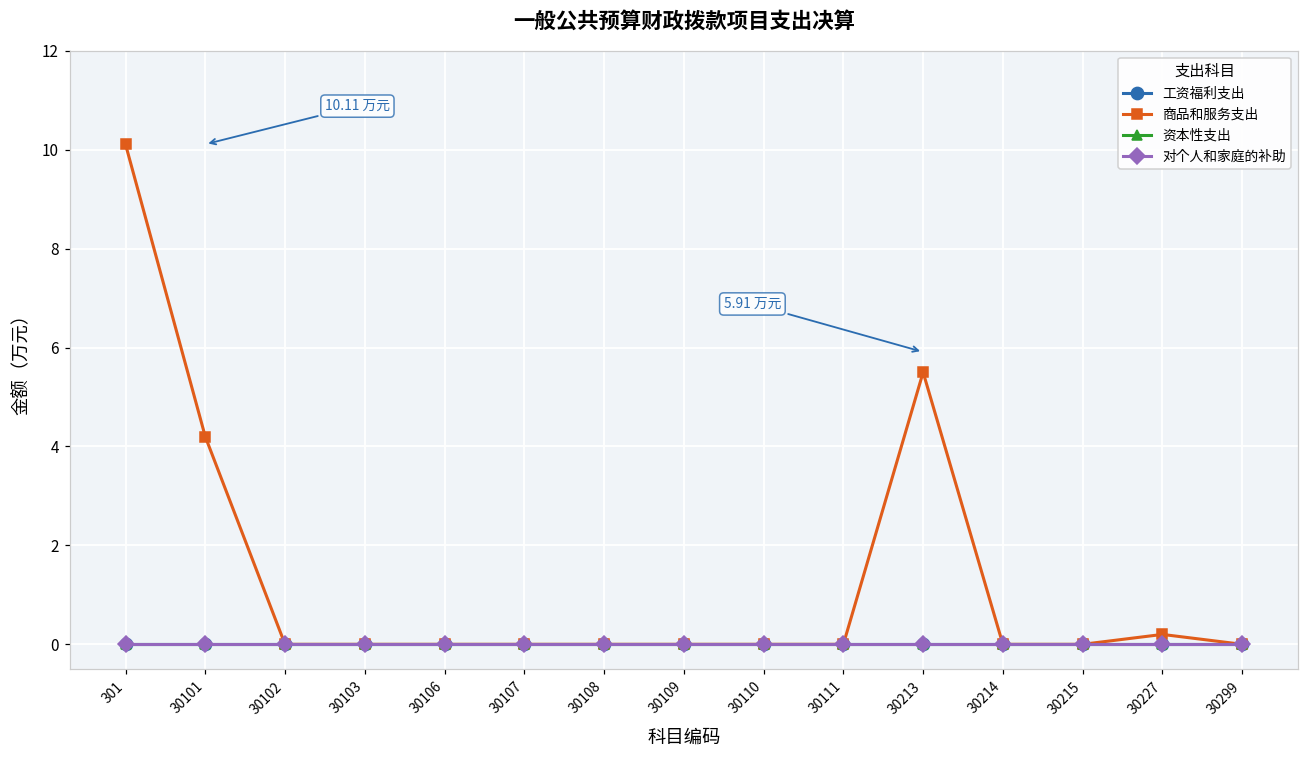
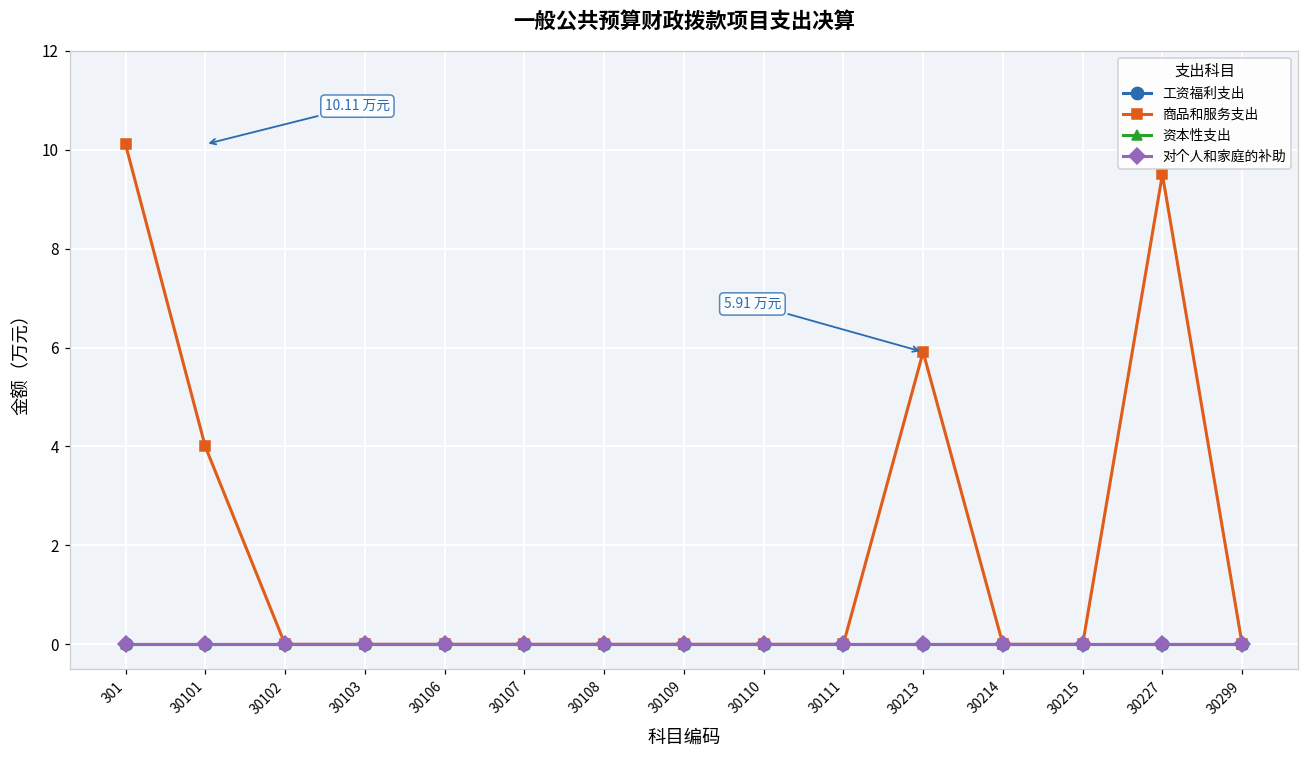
商品和服务支出, 30101: 4.2 -> 4.0
商品和服务支出, 30213: 5.5 -> 5.9
商品和服务支出, 30227: 0.2 -> 9.5
